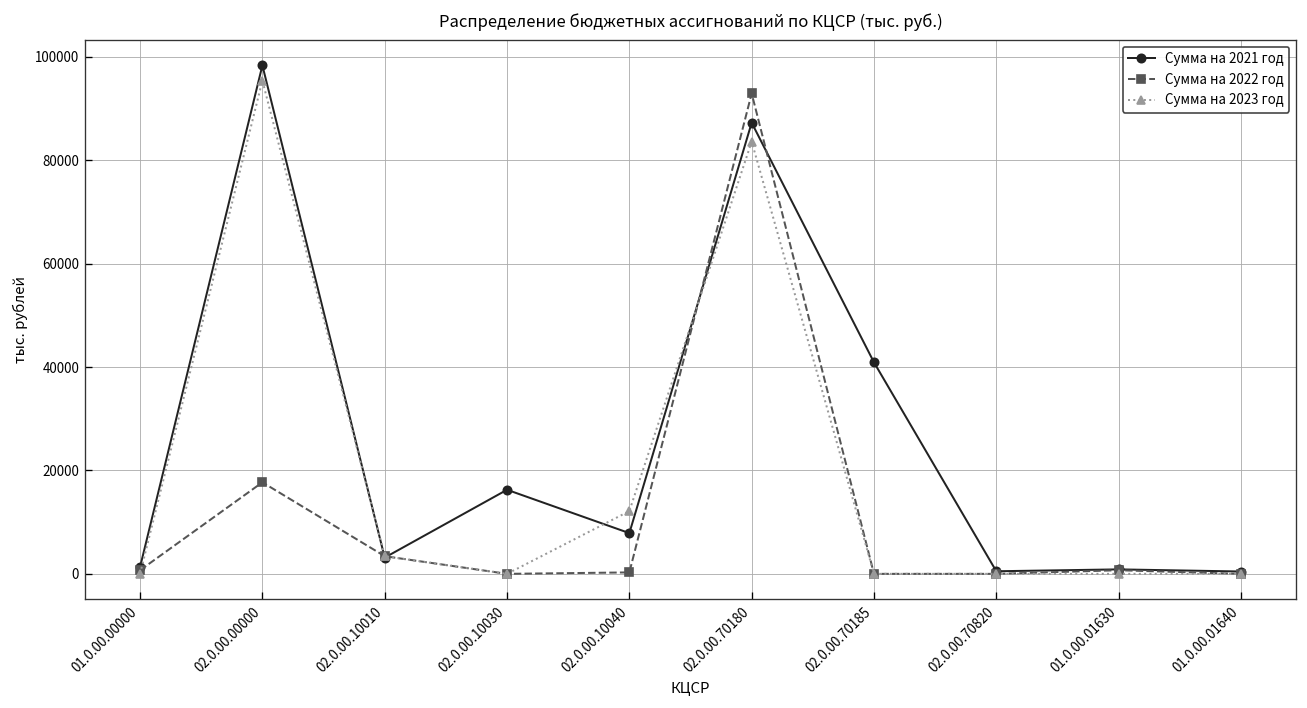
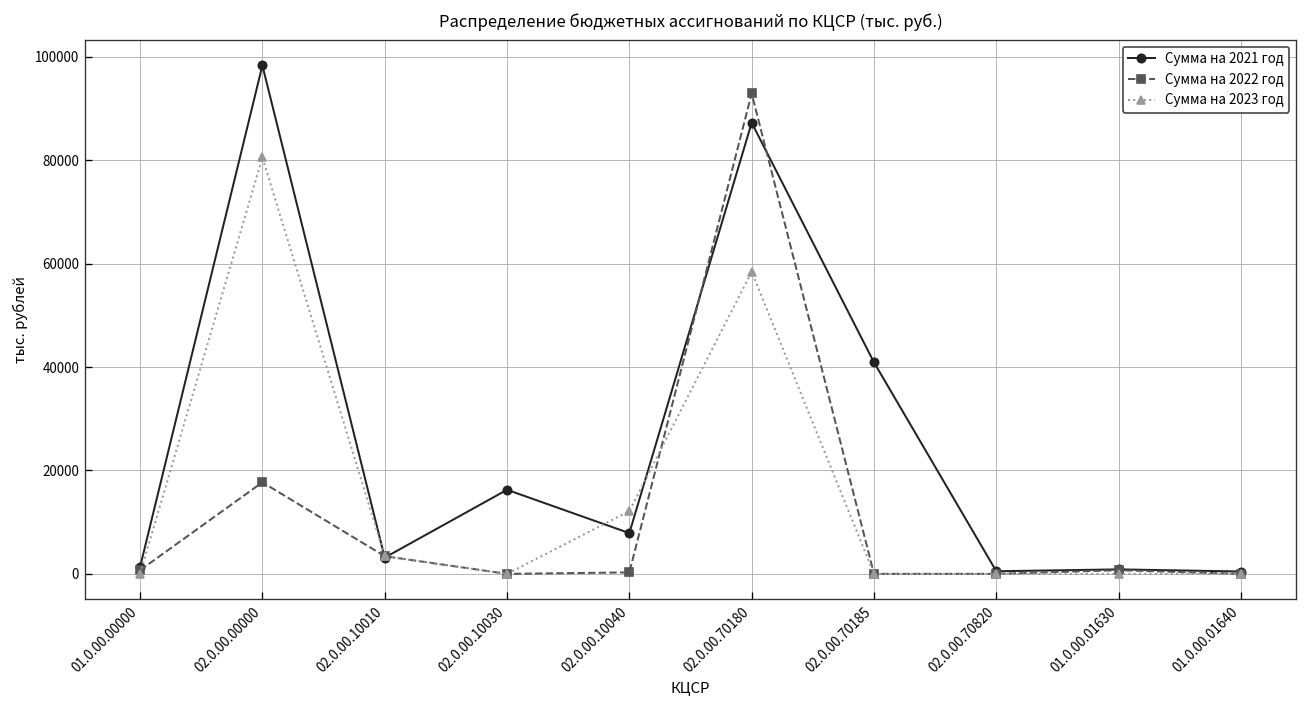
Сумма на 2023 год, 02.0.00.00000: 95000 -> 81000
Сумма на 2023 год, 02.0.00.70180: 84000 -> 58000
